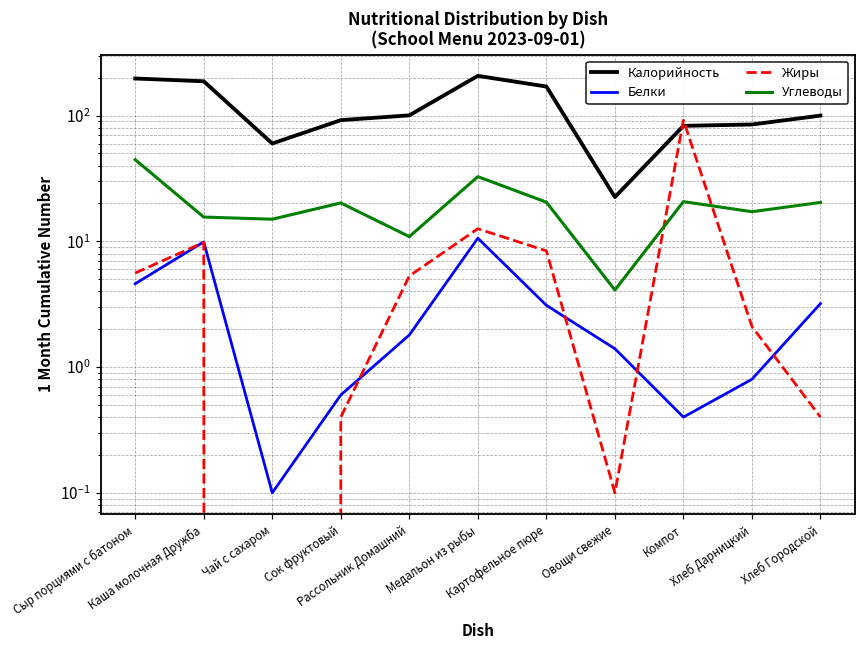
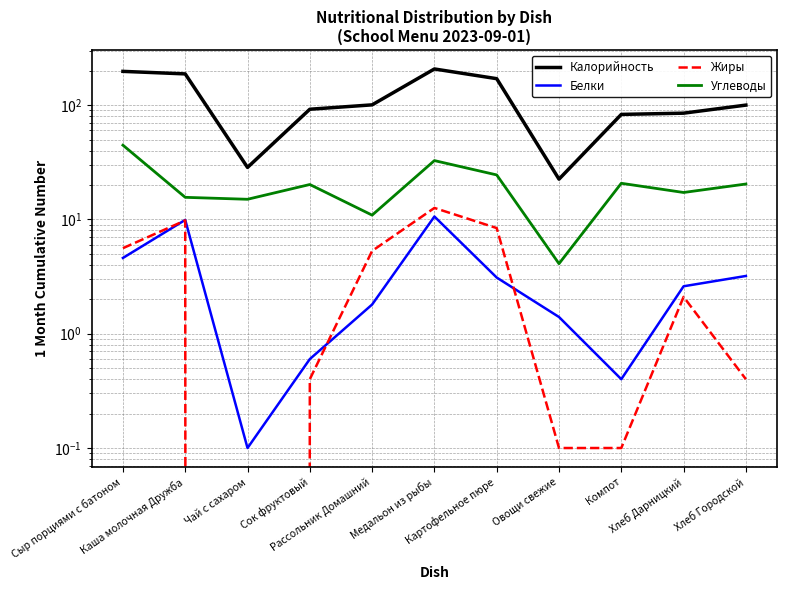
Калорийность, Чай с сахаром: 60 -> 29
Углеводы, Картофельное пюре: 21 -> 25
Жиры, Компот: 90 -> 0.1
Белки, Хлеб Дарницкий: 0.8 -> 2.6
